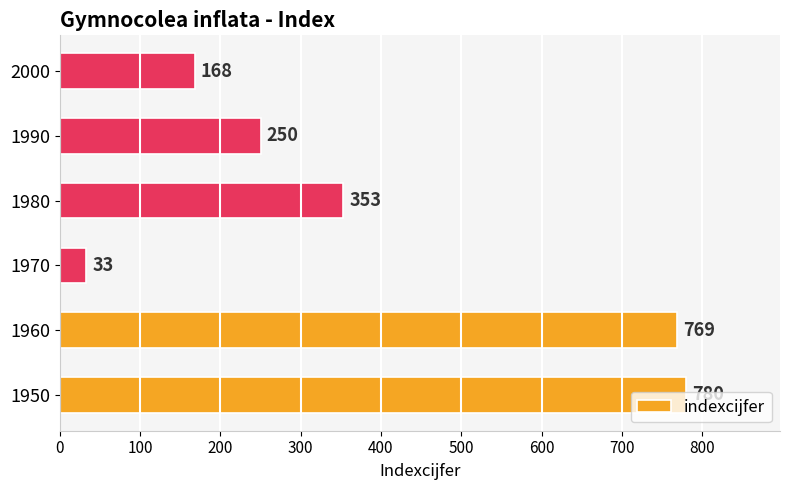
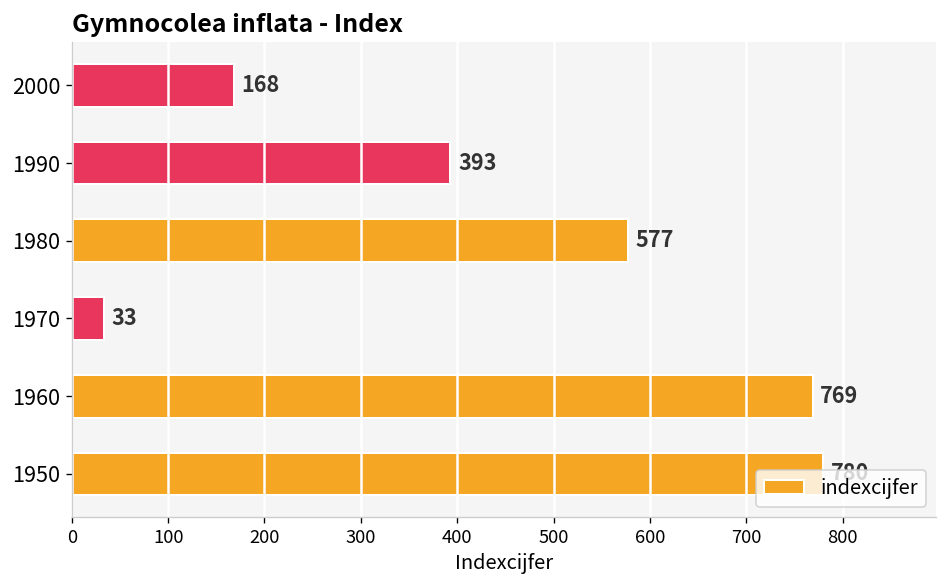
1990: 250 -> 393
1980: 353 -> 577
